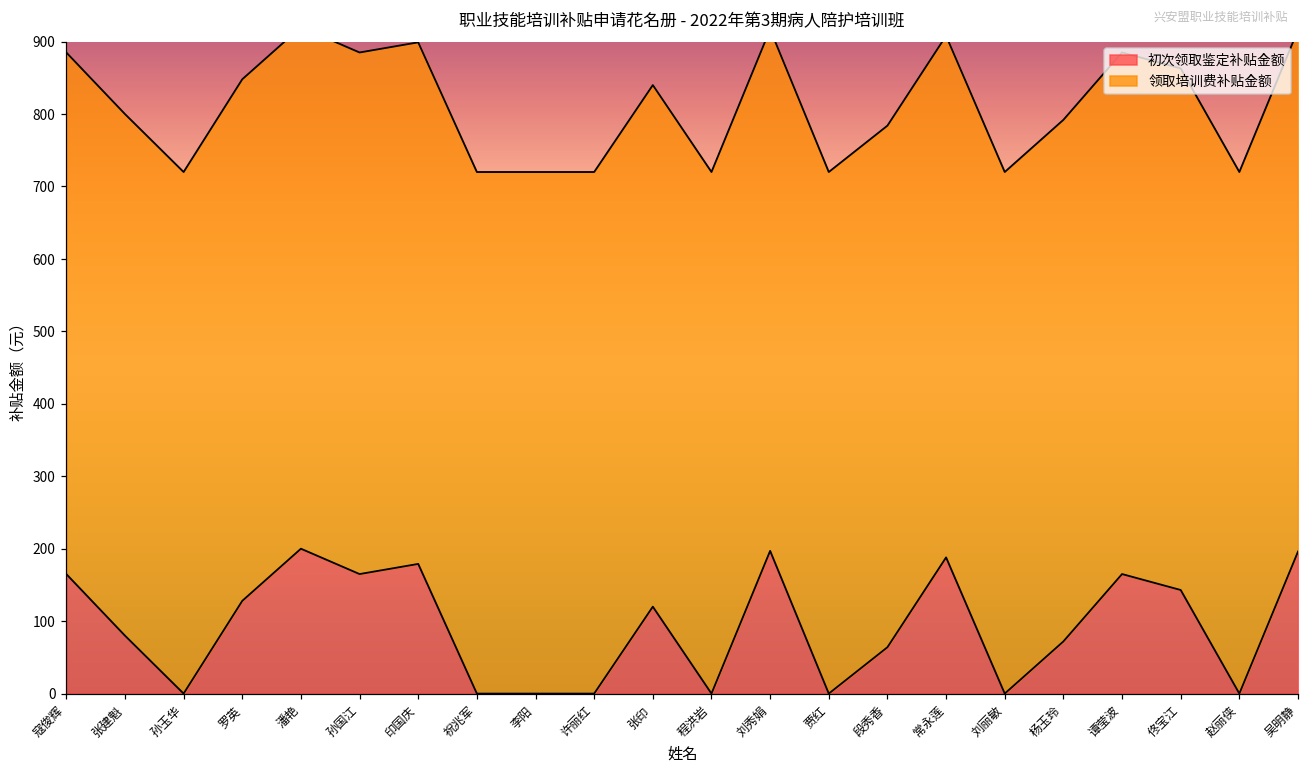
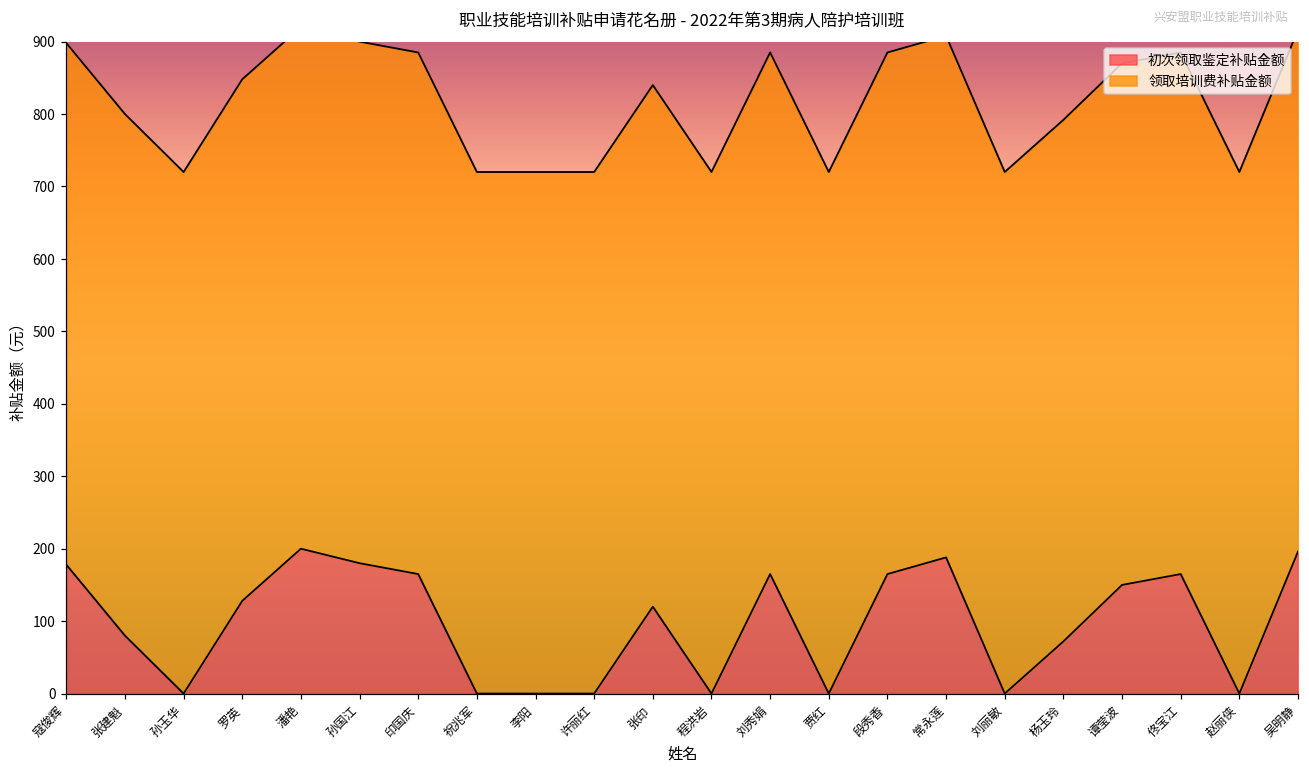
初次领取鉴定补贴金额, 寇俊辉: 170 -> 180
初次领取鉴定补贴金额, 孙国江: 170 -> 180
初次领取鉴定补贴金额, 印国庆: 180 -> 170
初次领取鉴定补贴金额, 刘秀娟: 200 -> 170
初次领取鉴定补贴金额, 段秀香: 60 -> 170
初次领取鉴定补贴金额, 谭莹波: 170 -> 150
初次领取鉴定补贴金额, 佟宝江: 140 -> 170
